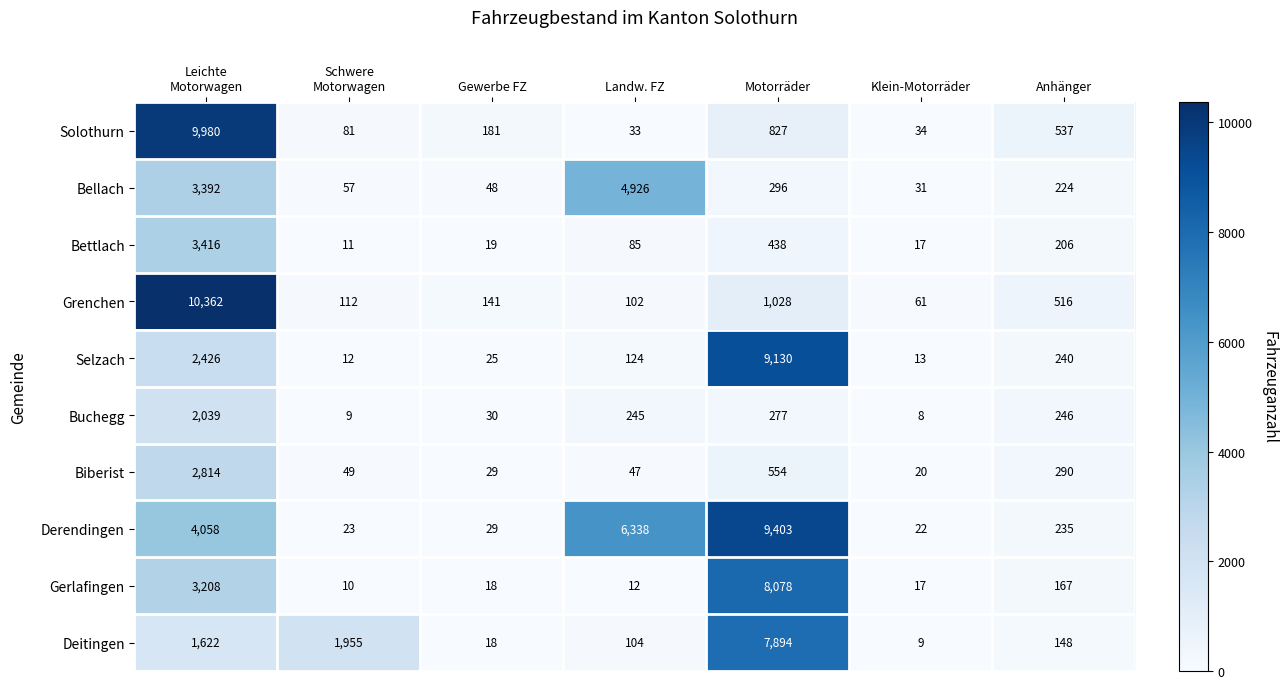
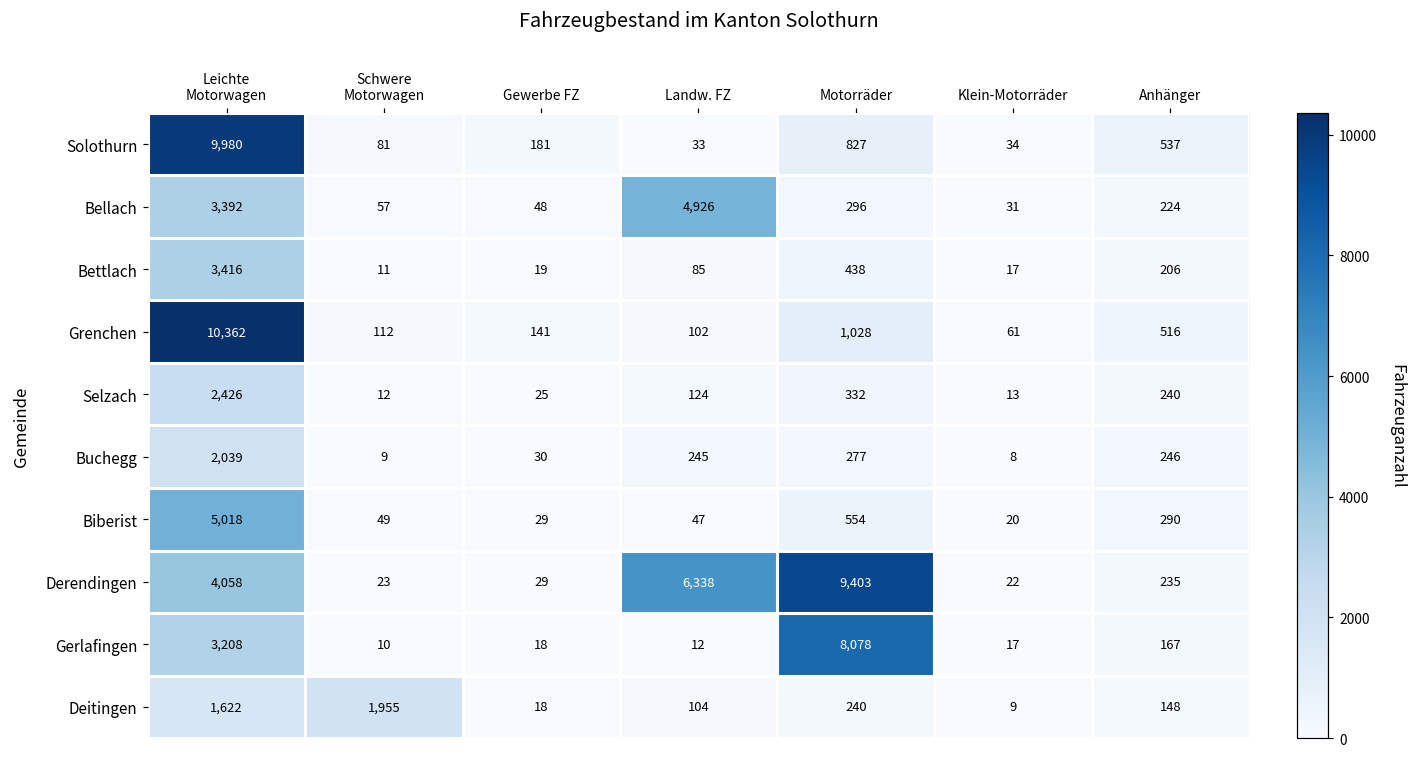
Selzach, Motorräder: 9,130 -> 332
Biberist, Leichte Motorwagen: 2,814 -> 5,018
Deitingen, Motorräder: 7,894 -> 240
